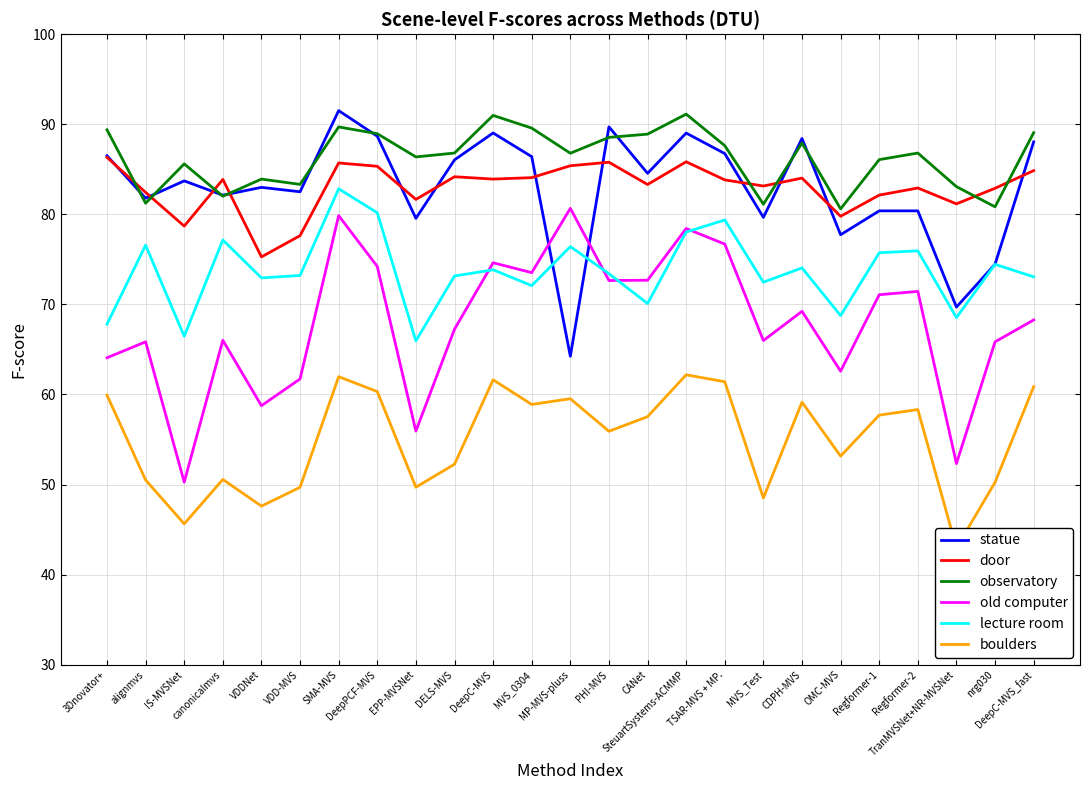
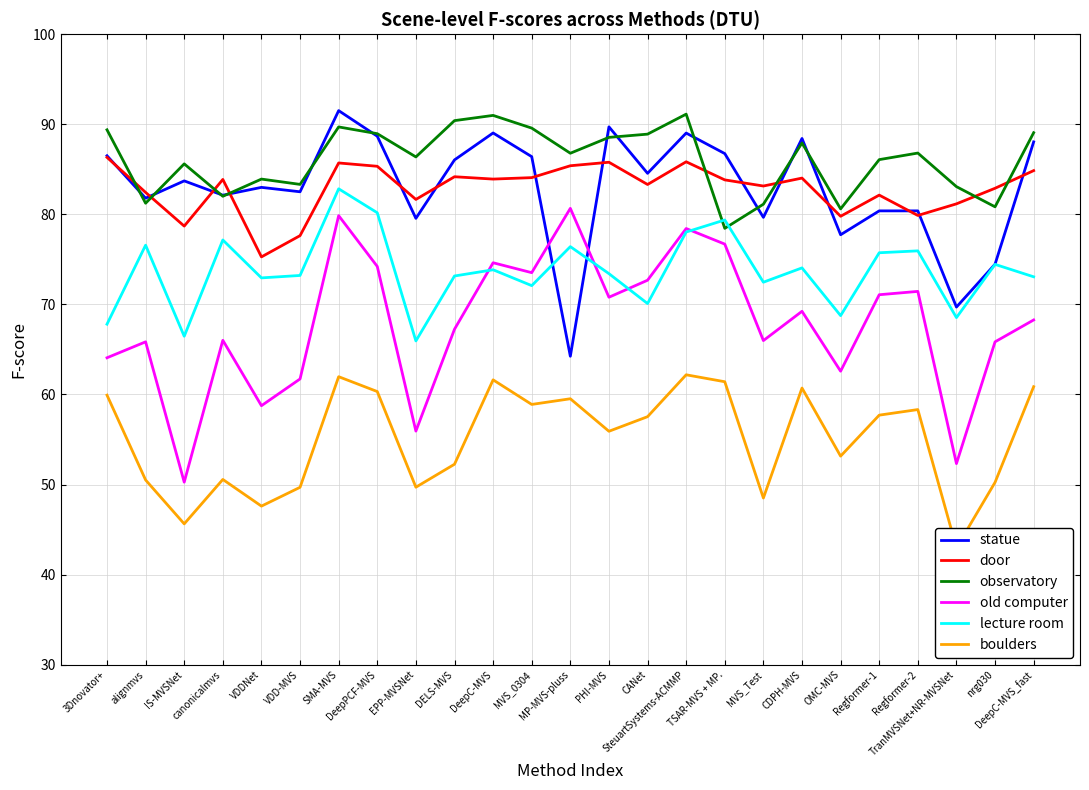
observatory, DELS-MVS: 87 -> 90
old computer, PHI-MVS: 73 -> 71
observatory, TSAR-MVS + MP.: 88 -> 78
boulders, CDPH-MVS: 59 -> 61
door, Regformer-2: 83 -> 80
